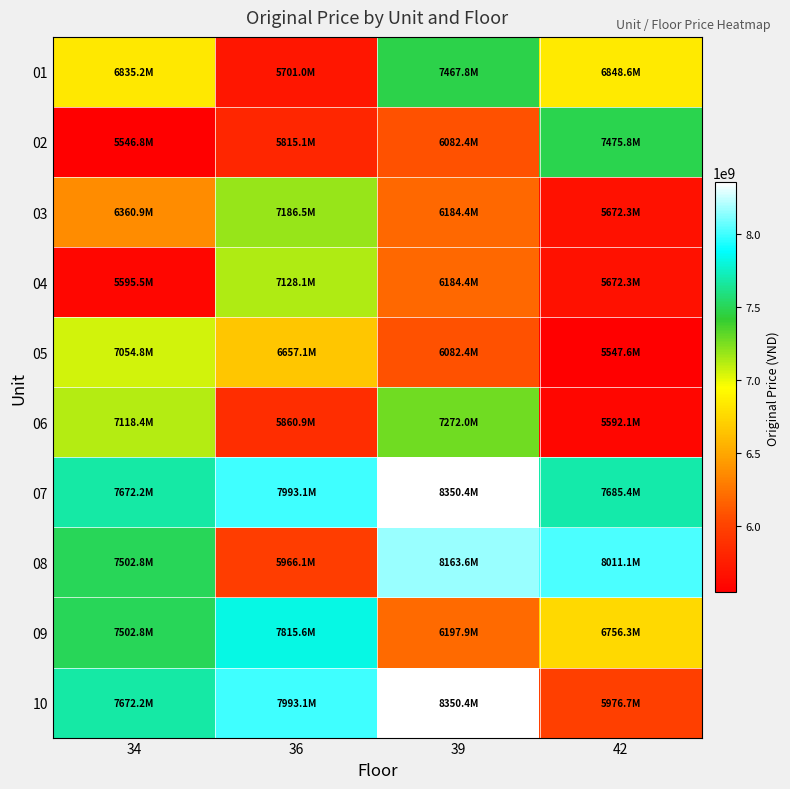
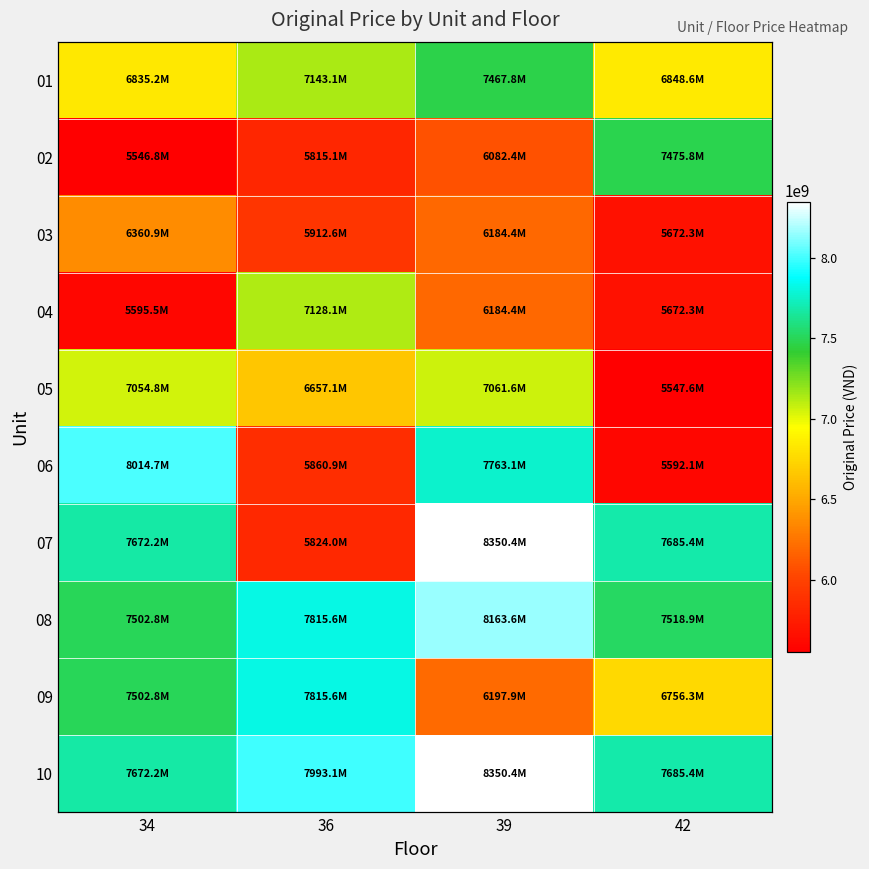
01, 36: 5701.0M -> 7143.1M
03, 36: 7186.5M -> 5912.6M
05, 39: 6082.4M -> 7061.6M
06, 34: 7118.4M -> 8014.7M
06, 39: 7272.0M -> 7763.1M
07, 36: 7993.1M -> 5824.0M
08, 36: 5966.1M -> 7815.6M
08, 42: 8011.1M -> 7518.9M
10, 42: 5976.7M -> 7685.4M
